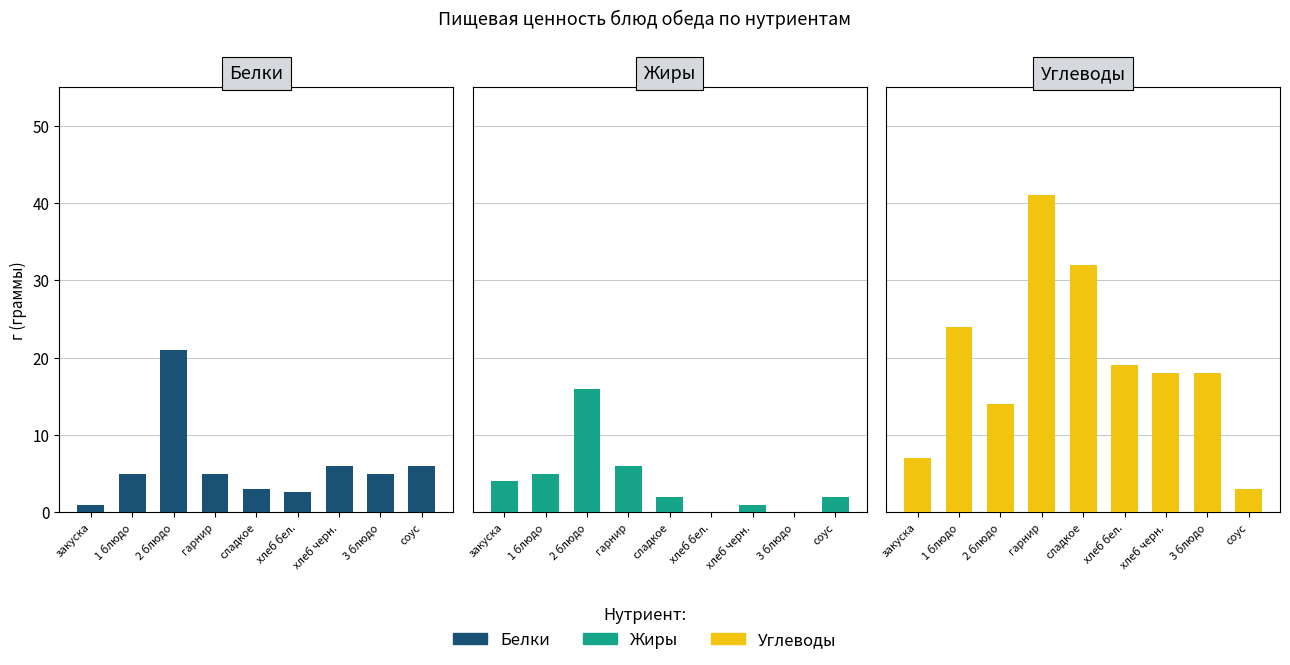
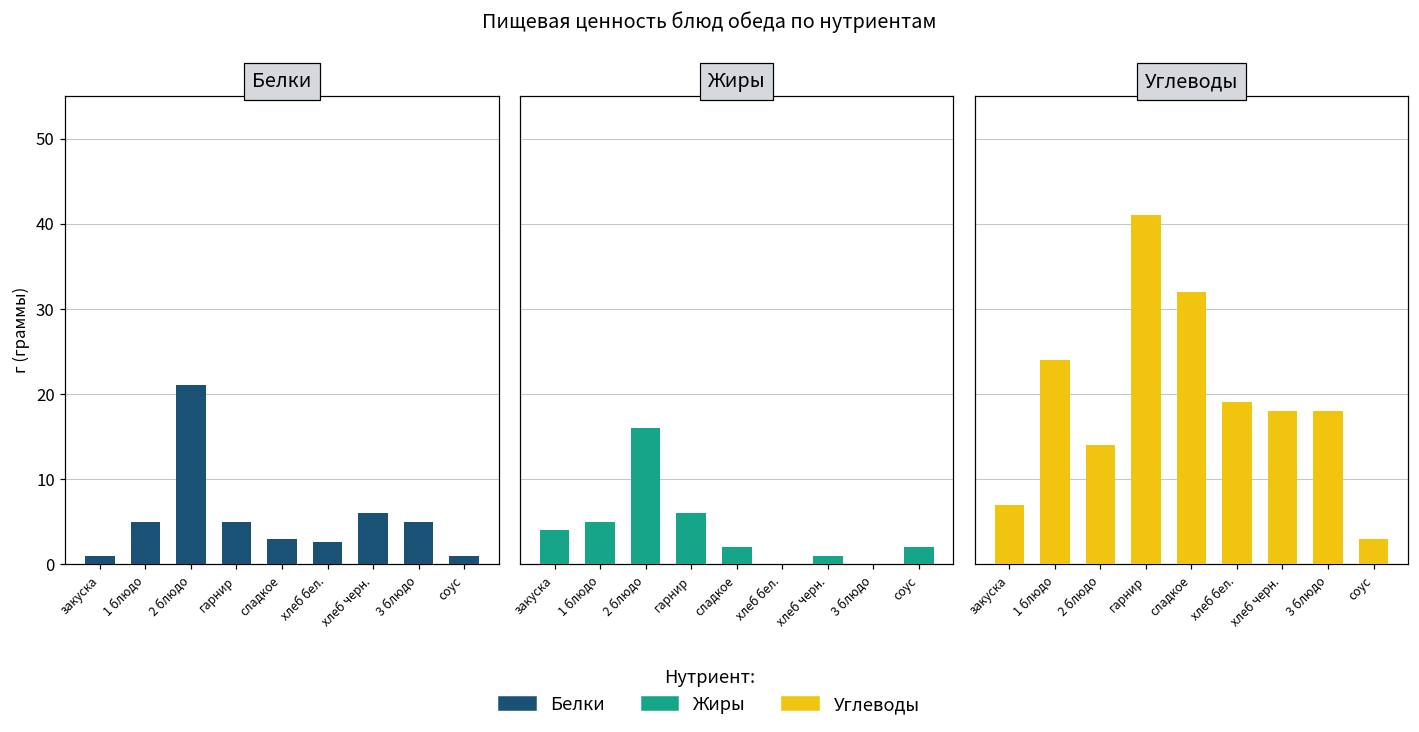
Белки, соус: 6 -> 1
